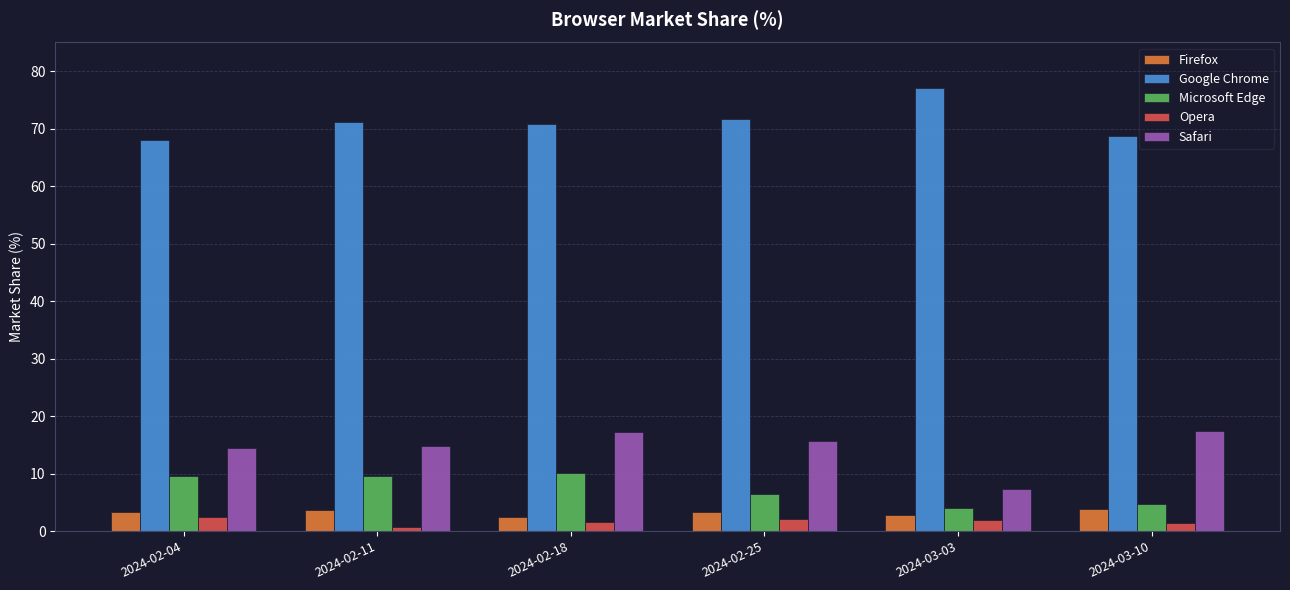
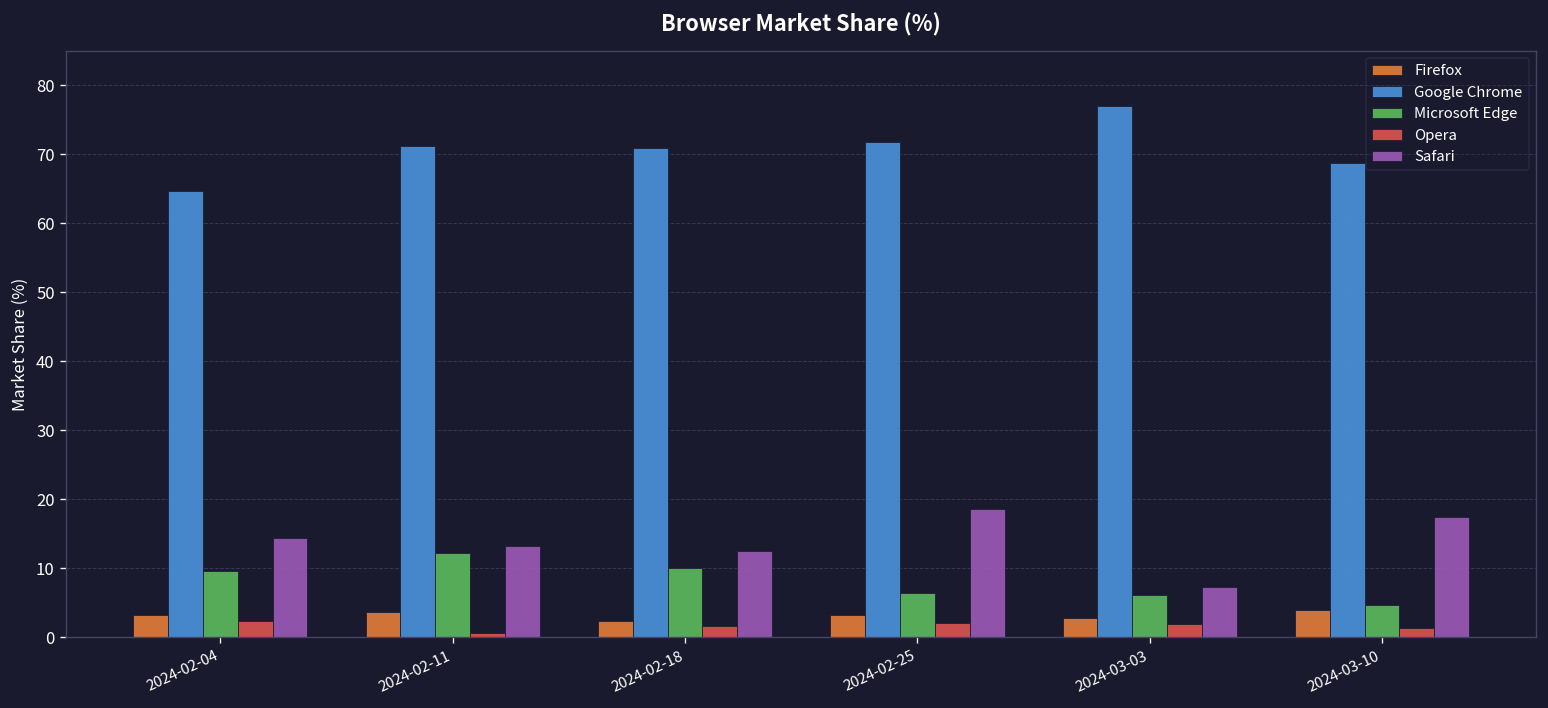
Google Chrome, 2024-02-04: 68 -> 65
Microsoft Edge, 2024-02-11: 10 -> 12
Safari, 2024-02-11: 15 -> 13
Safari, 2024-02-18: 17 -> 13
Safari, 2024-02-25: 16 -> 19
Microsoft Edge, 2024-03-03: 4 -> 6
